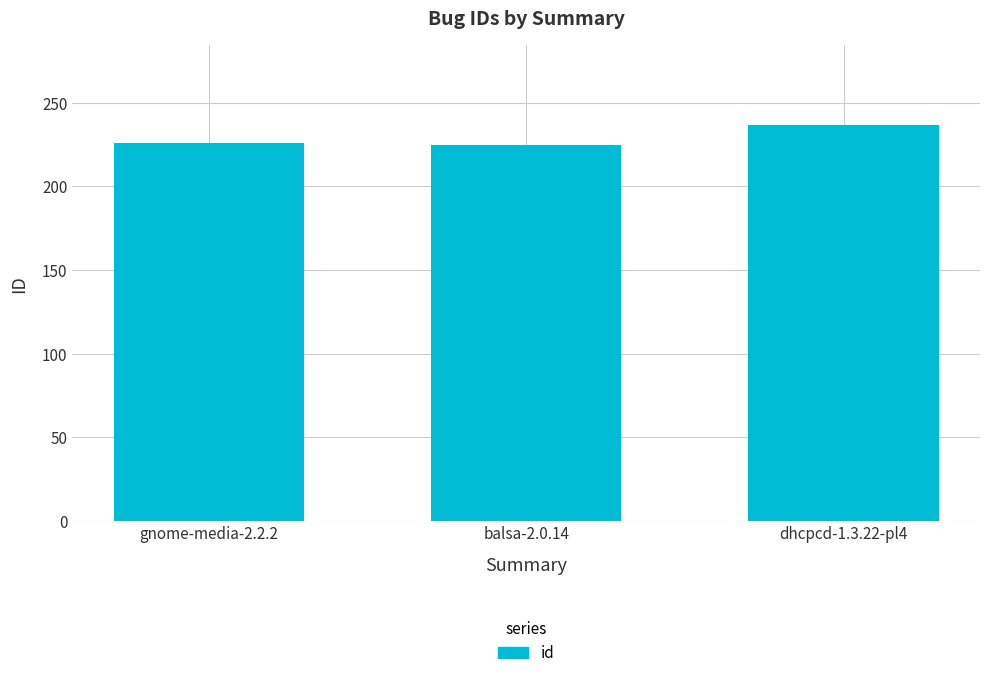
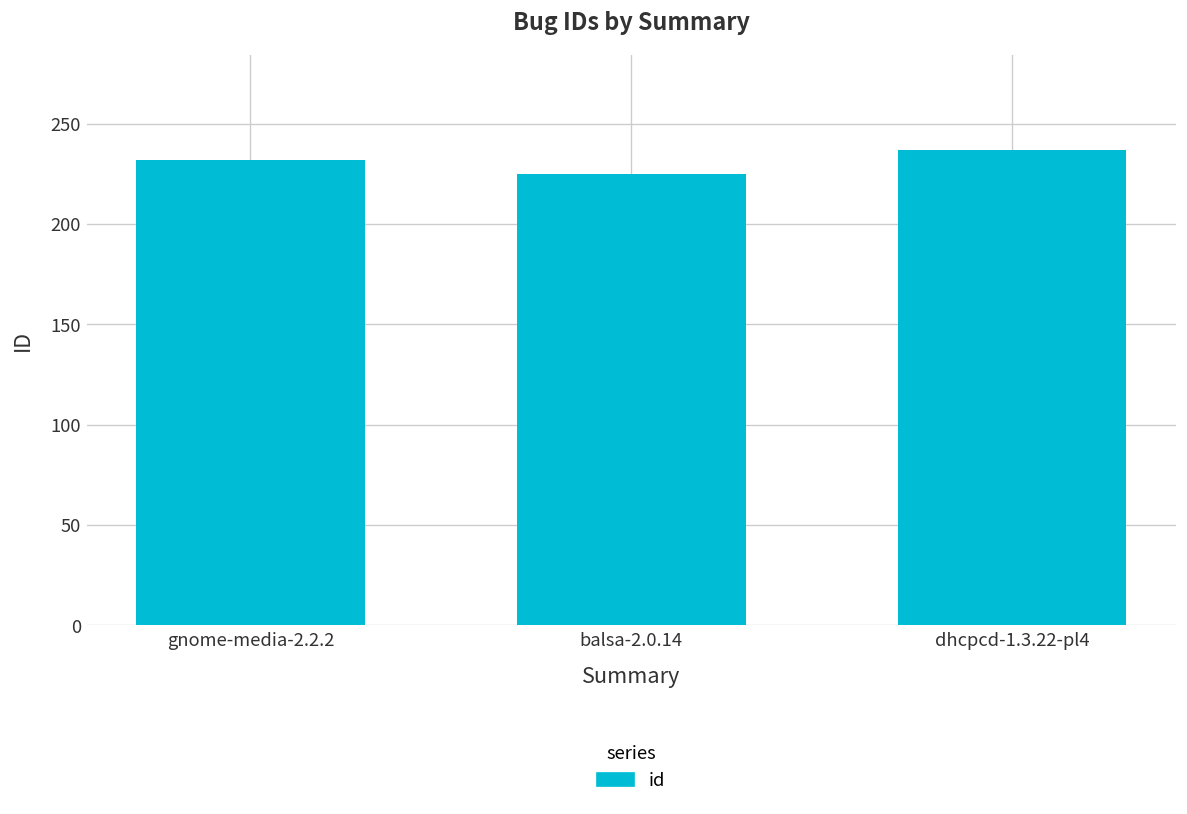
gnome-media-2.2.2: 226 -> 232
